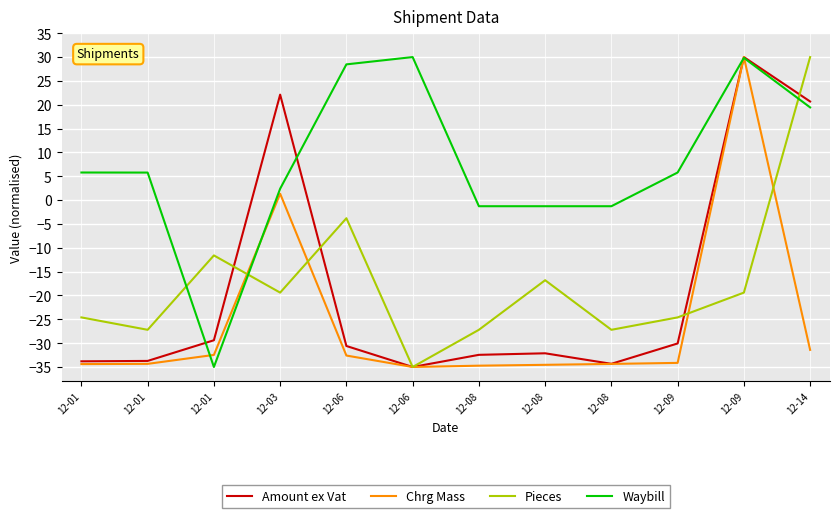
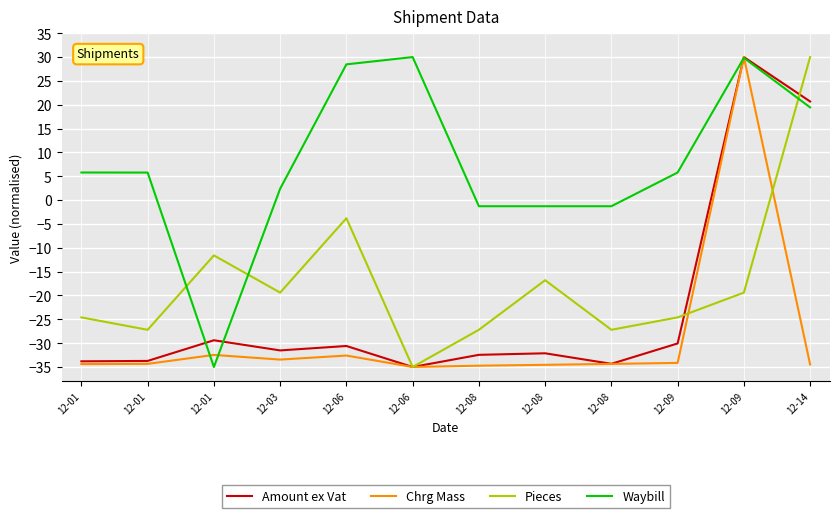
Amount ex Vat, 12-03: 22 -> -32
Chrg Mass, 12-03: 1 -> -33
Chrg Mass, 12-14: -31 -> -34
